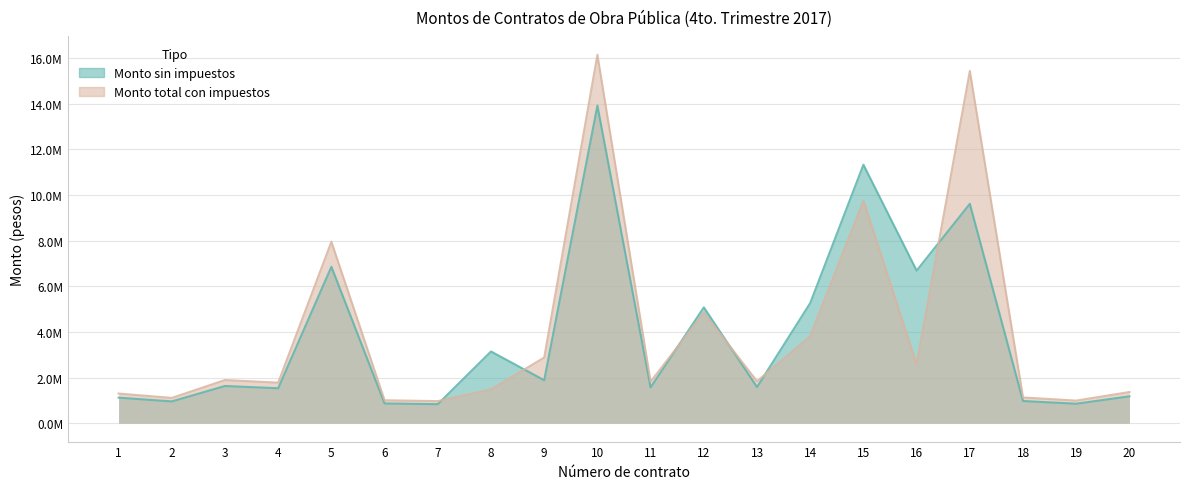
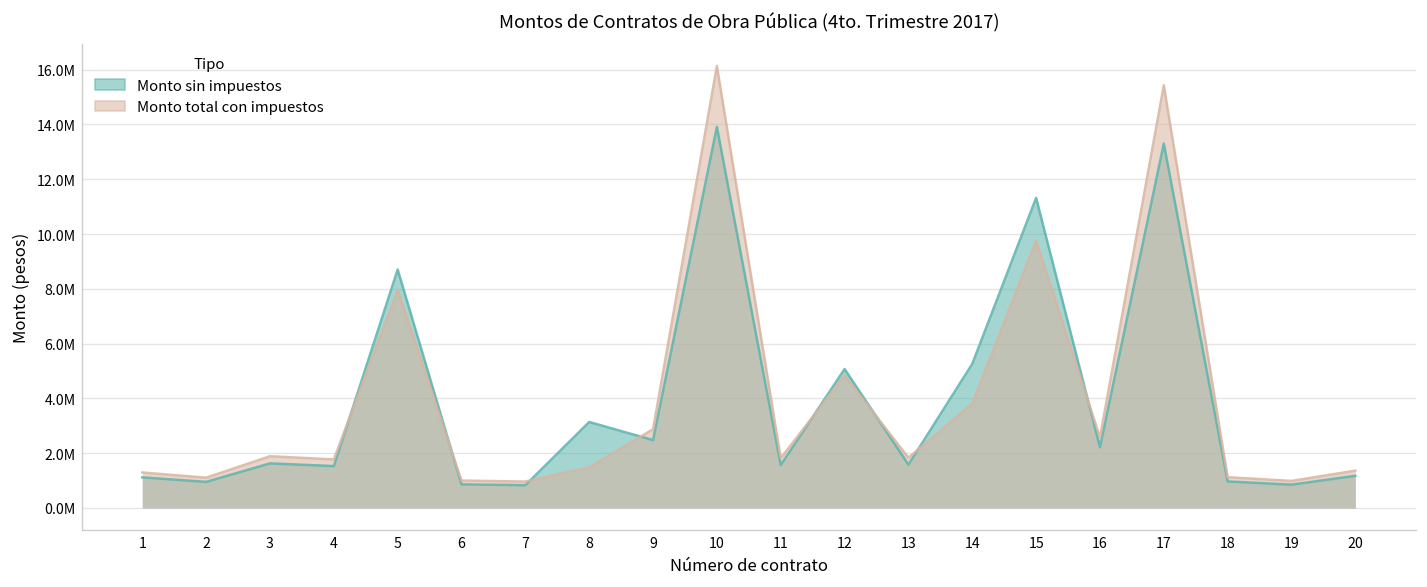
Monto sin impuestos, 5: 6900000 -> 8700000
Monto sin impuestos, 9: 1900000 -> 2500000
Monto sin impuestos, 16: 6700000 -> 2200000
Monto sin impuestos, 17: 9600000 -> 13300000
